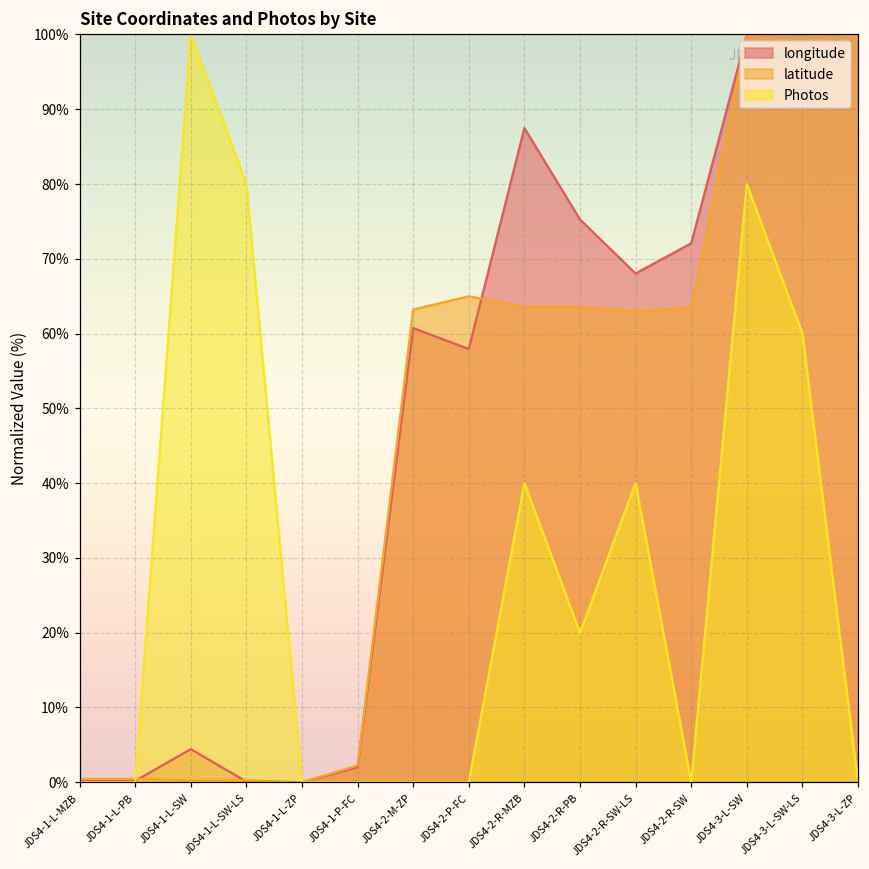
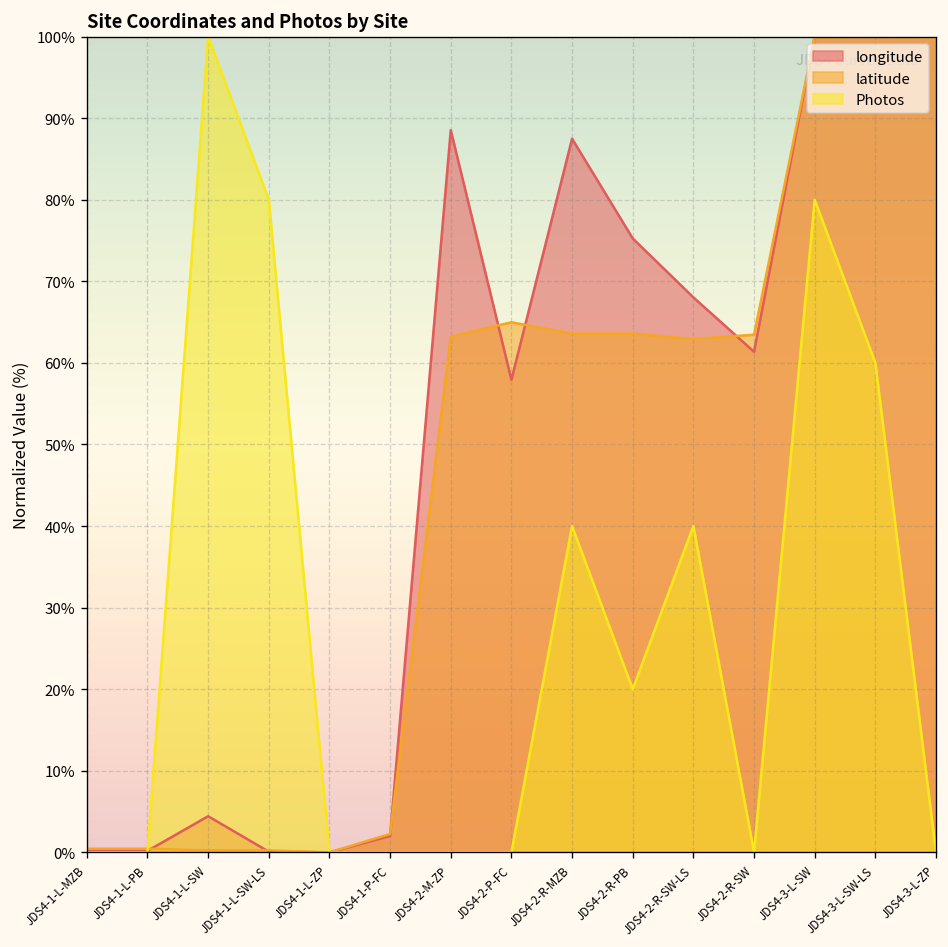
longitude, JDS4-2-M-ZP: 61% -> 89%
longitude, JDS4-2-R-SW: 72% -> 61%
